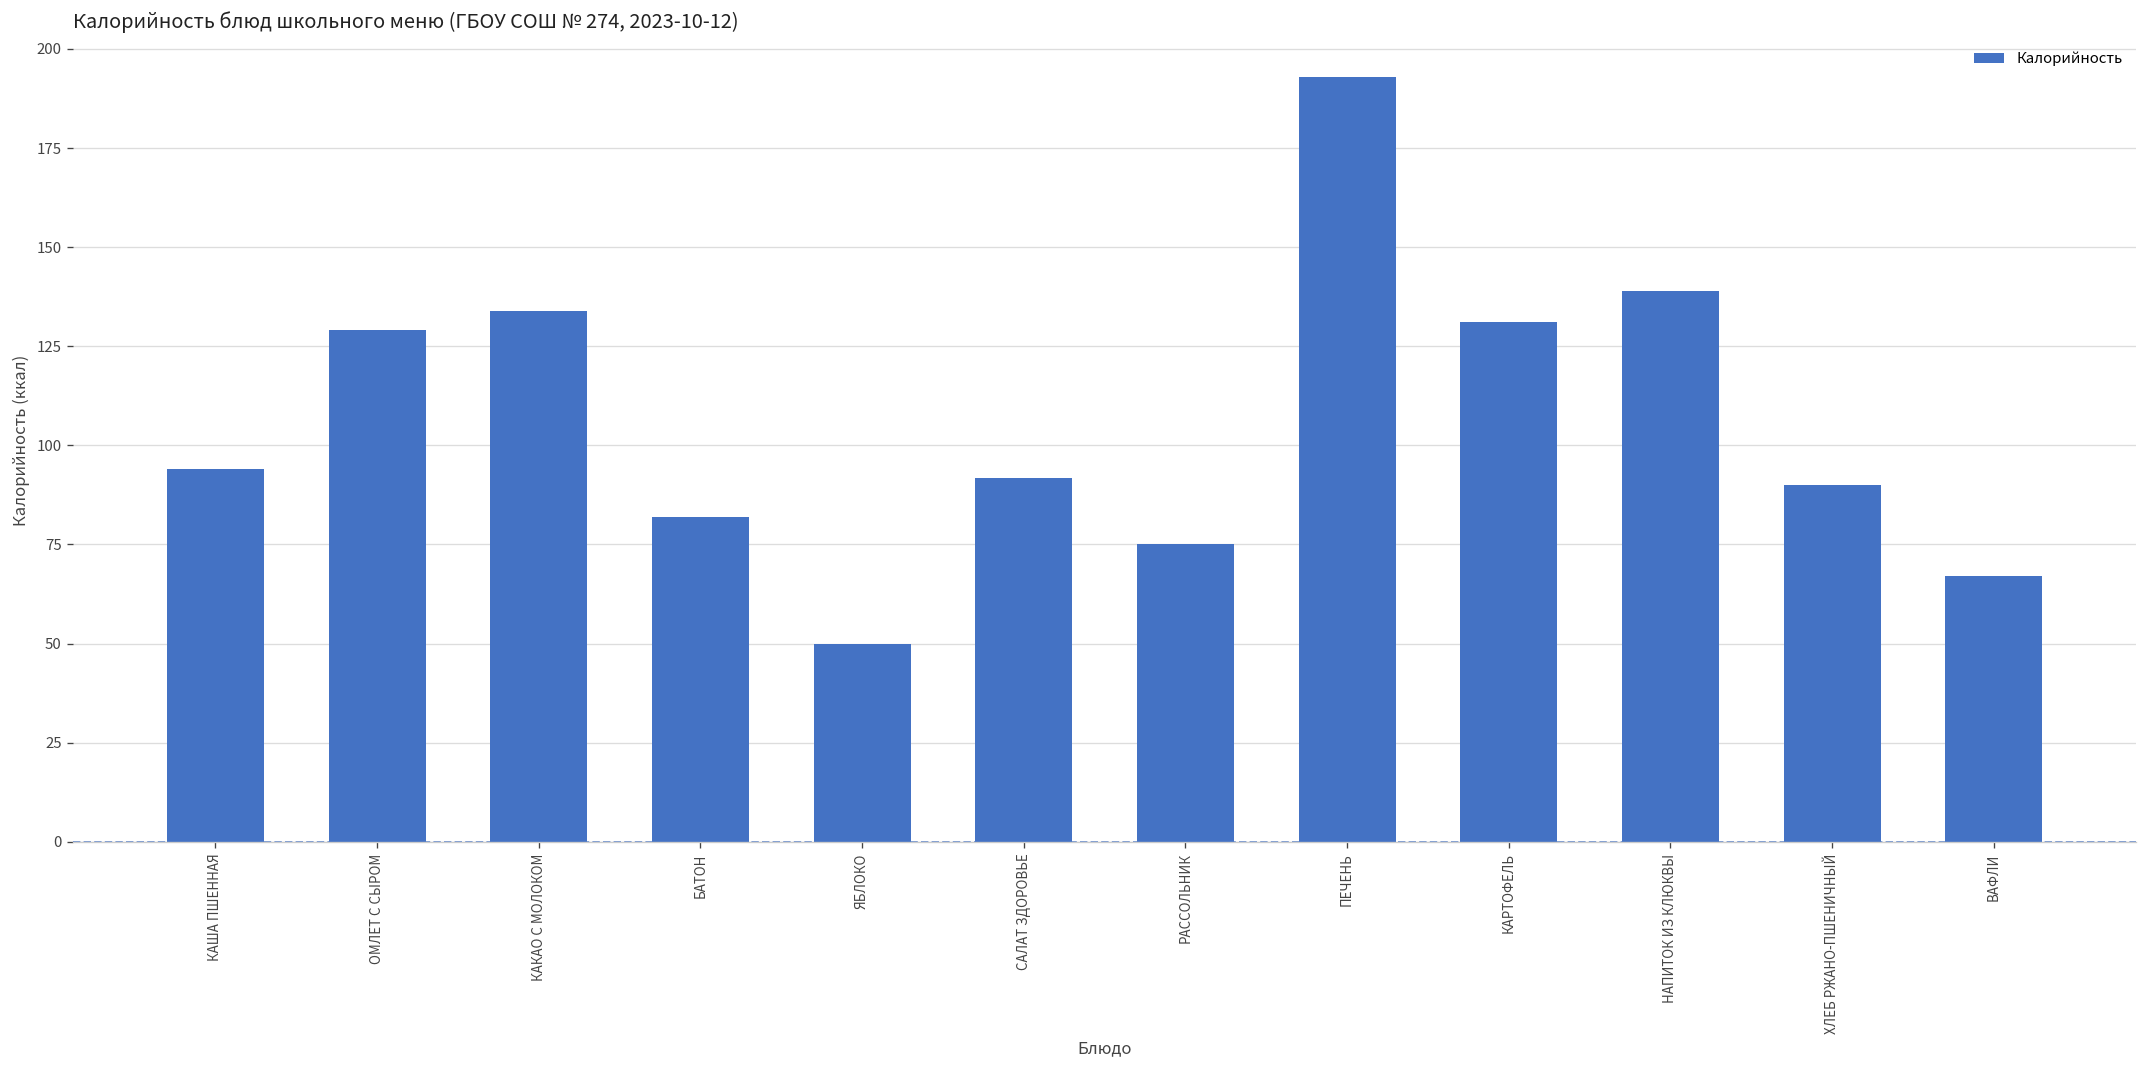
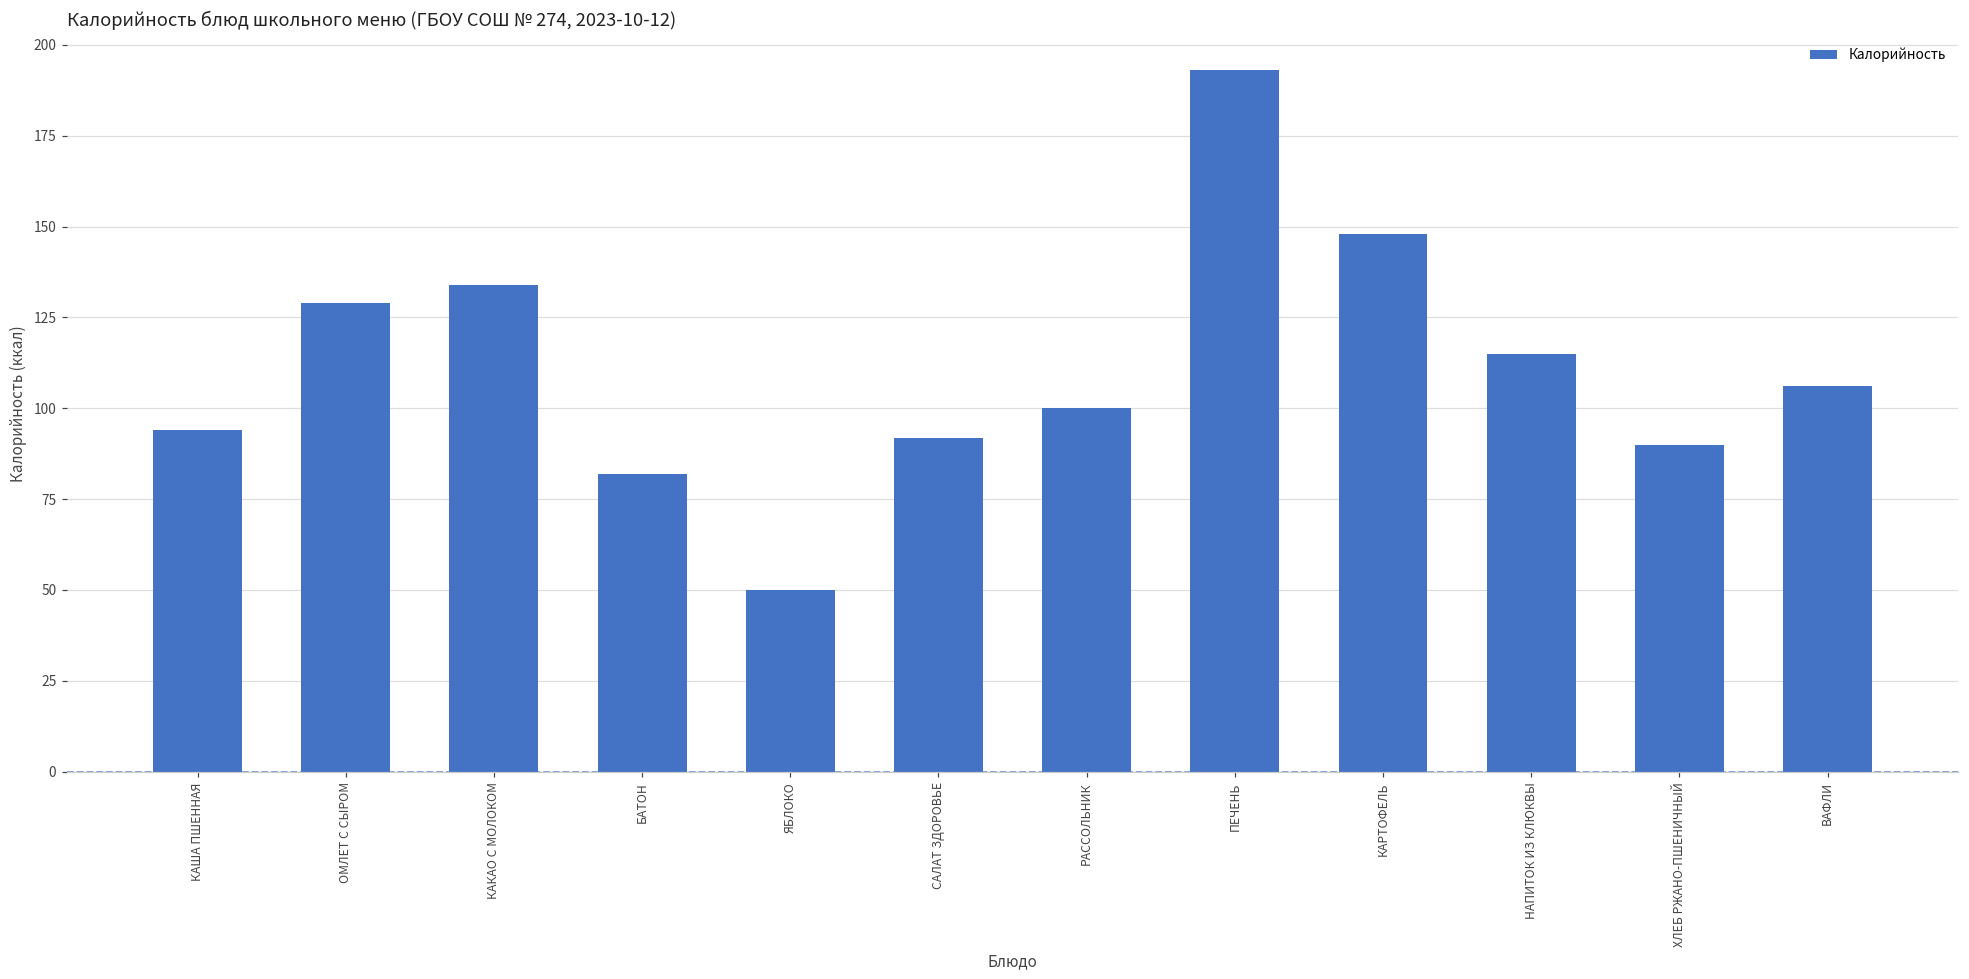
РАССОЛЬНИК: 75 -> 100
КАРТОФЕЛЬ: 131 -> 148
НАПИТОК ИЗ КЛЮКВЫ: 139 -> 115
ВАФЛИ: 67 -> 106
